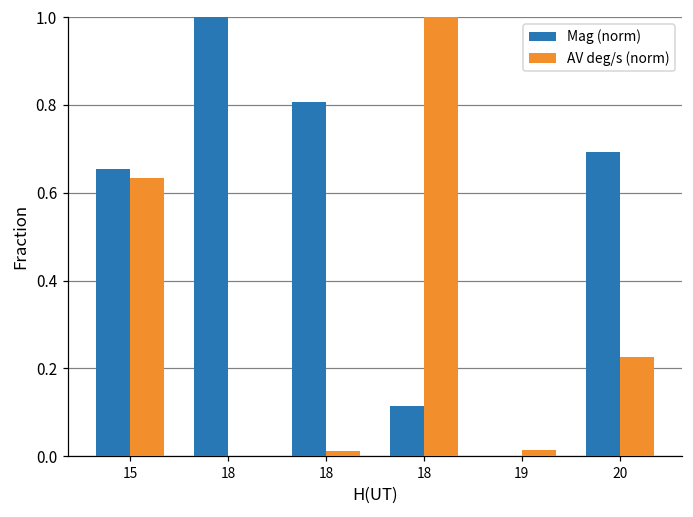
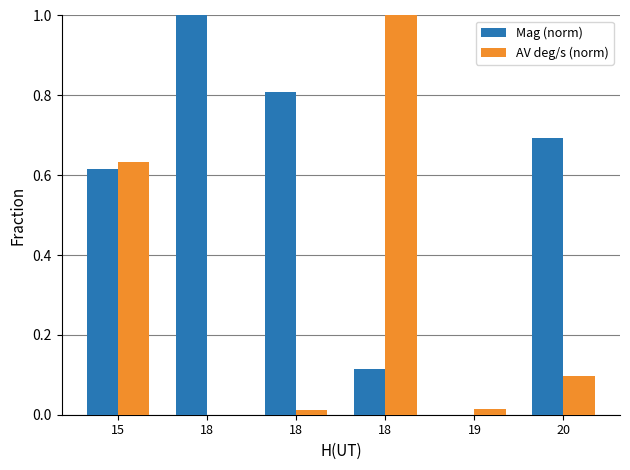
Mag (norm), 15: 0.65 -> 0.62
AV deg/s (norm), 20: 0.23 -> 0.10
